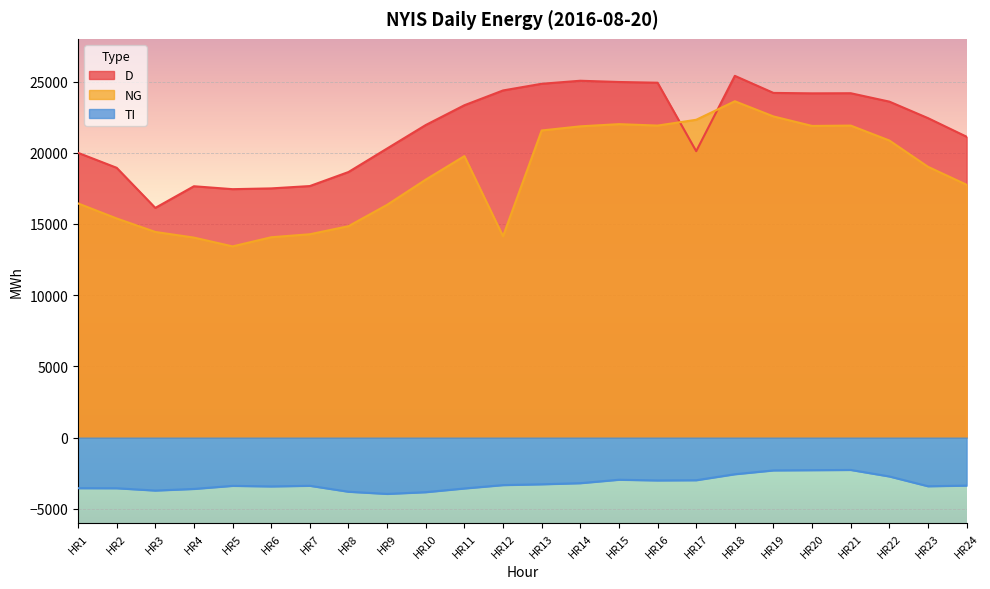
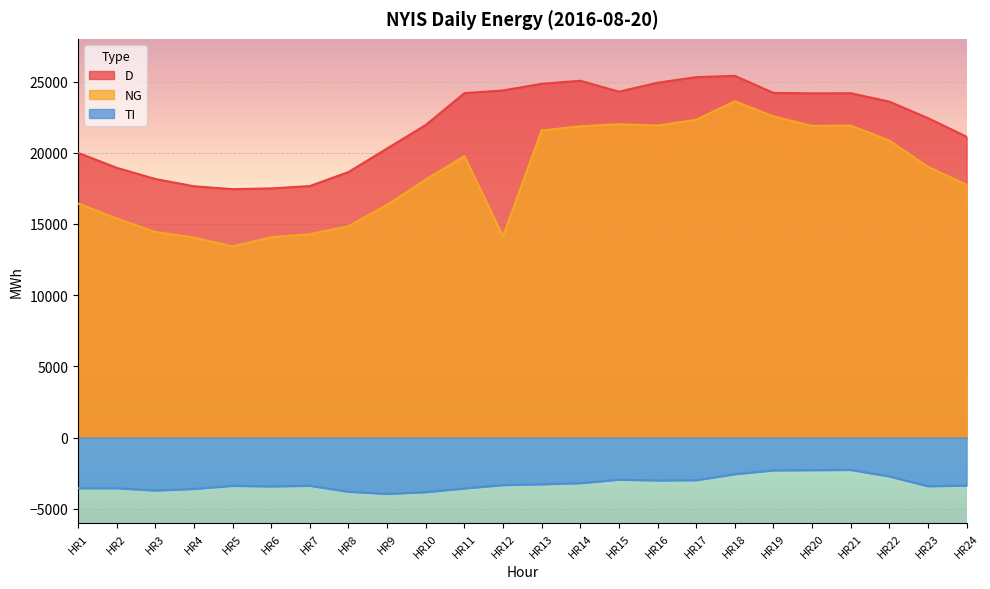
D, HR3: 16100 -> 18200
D, HR11: 23300 -> 24200
D, HR15: 25000 -> 24300
D, HR17: 20100 -> 25300
